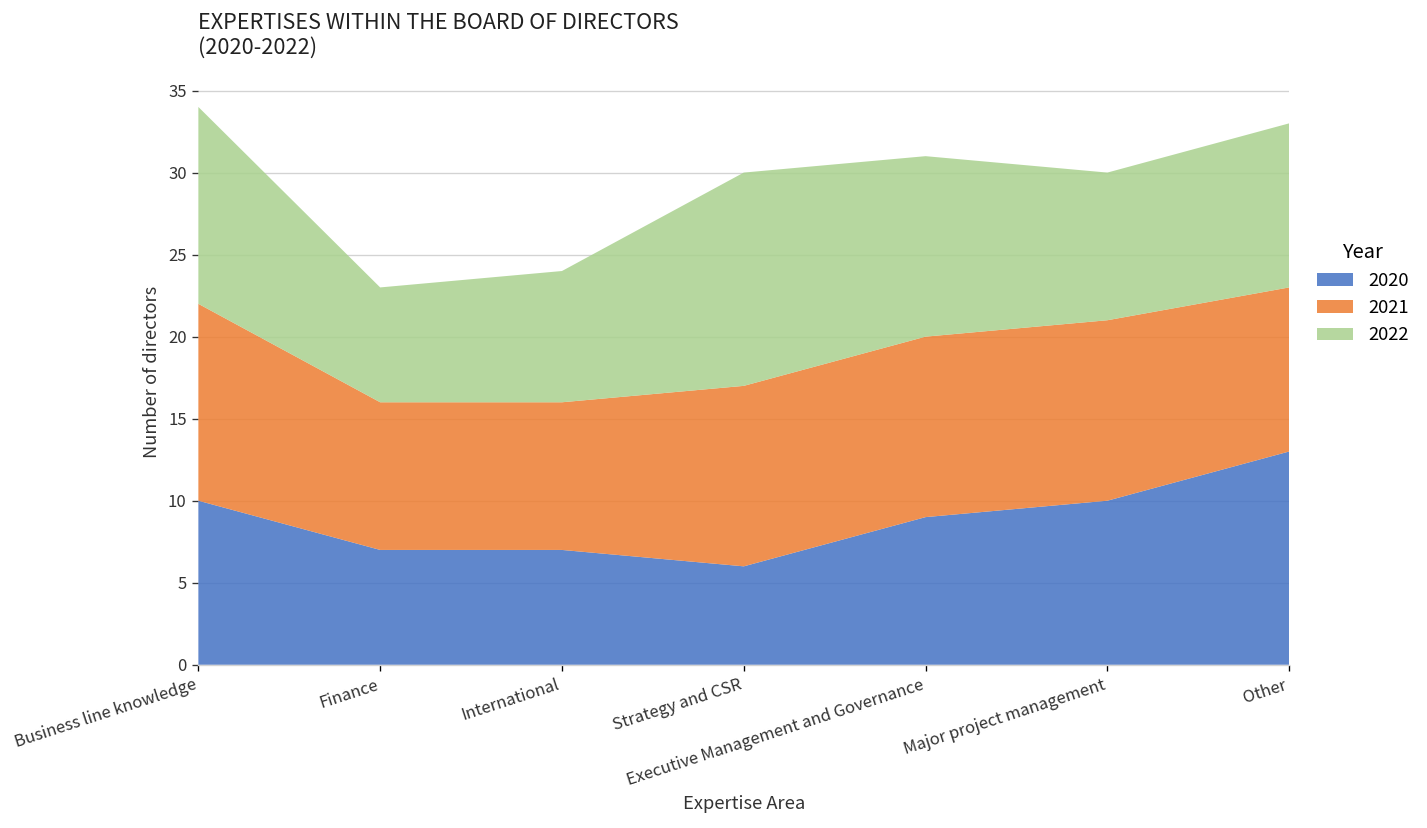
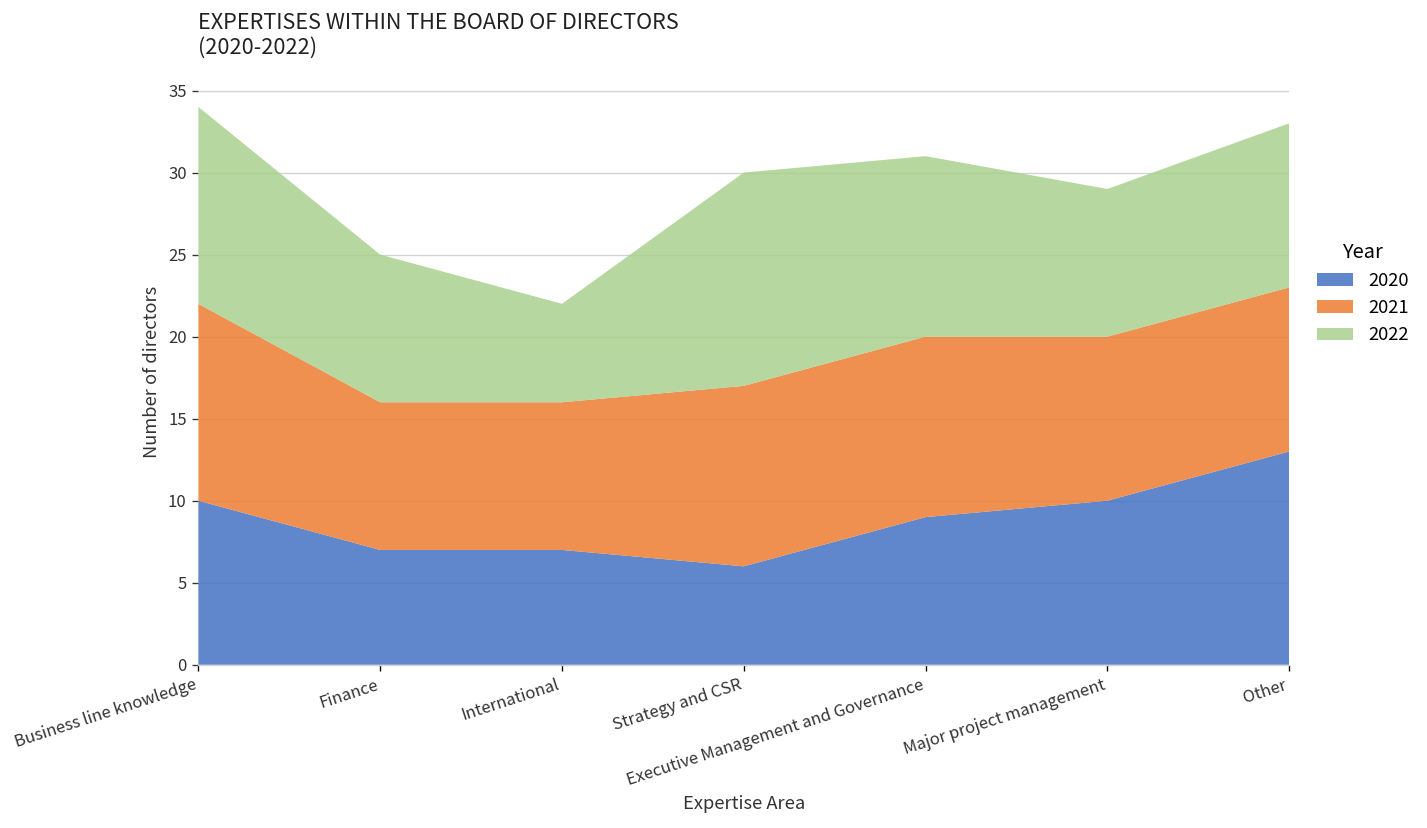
2022, Finance: 7 -> 9
2022, International: 8 -> 6
2021, Major project management: 11 -> 10
